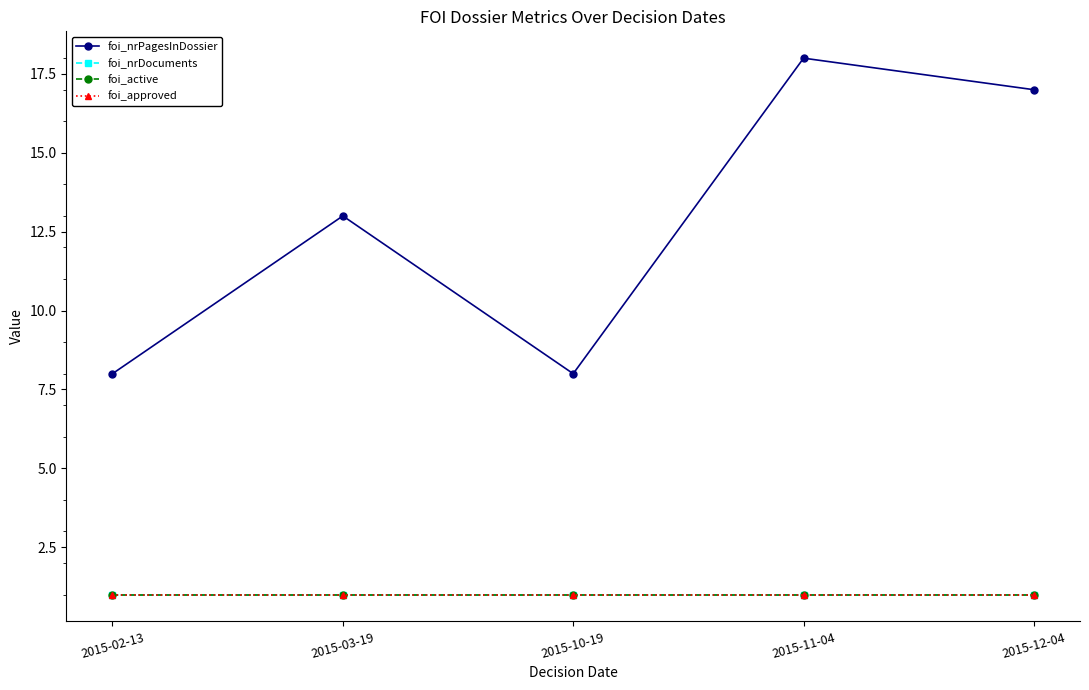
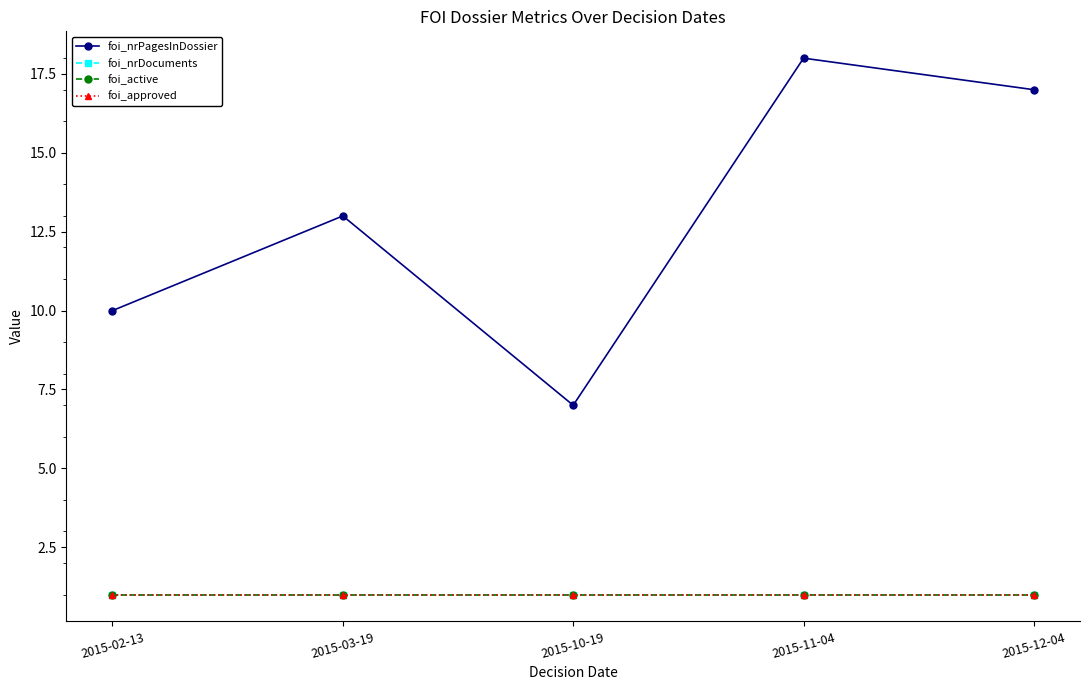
foi_nrPagesInDossier, 2015-02-13: 8 -> 10
foi_nrPagesInDossier, 2015-10-19: 8 -> 7
